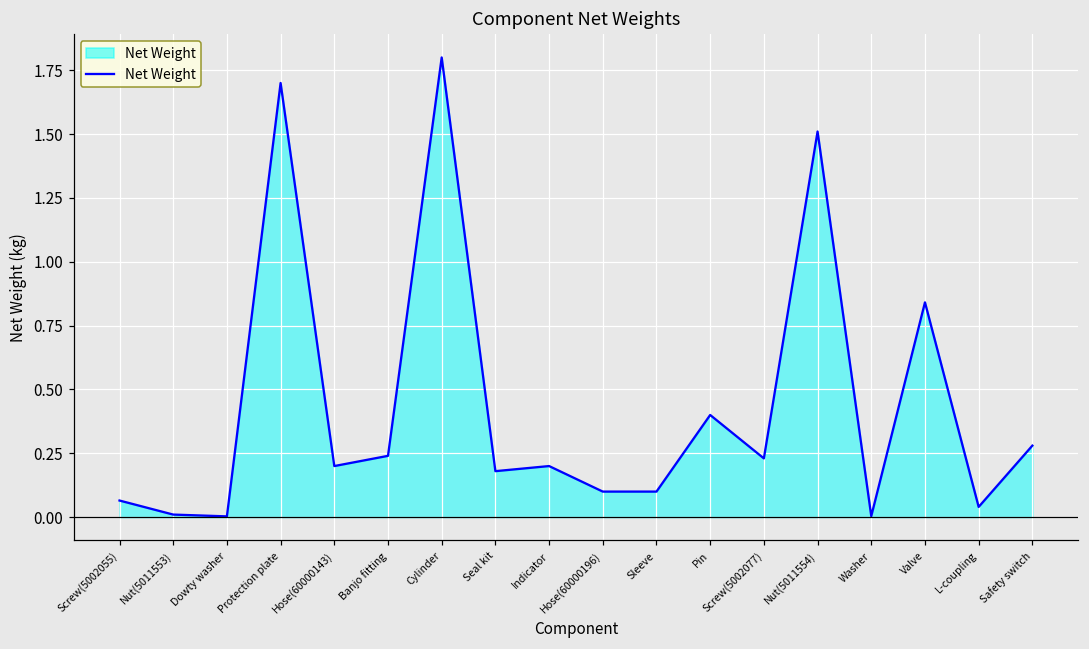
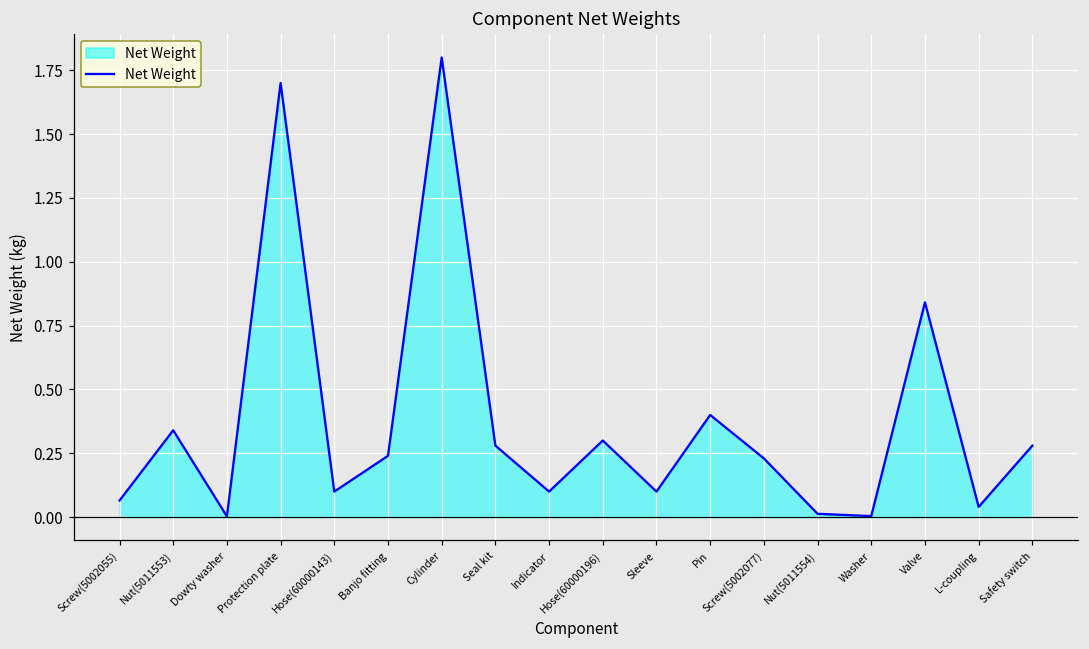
Nut(5011553): 0.01 -> 0.34
Hose(60000143): 0.2 -> 0.1
Seal kit: 0.18 -> 0.28
Indicator: 0.2 -> 0.1
Hose(60000196): 0.1 -> 0.3
Nut(5011554): 1.51 -> 0.01
